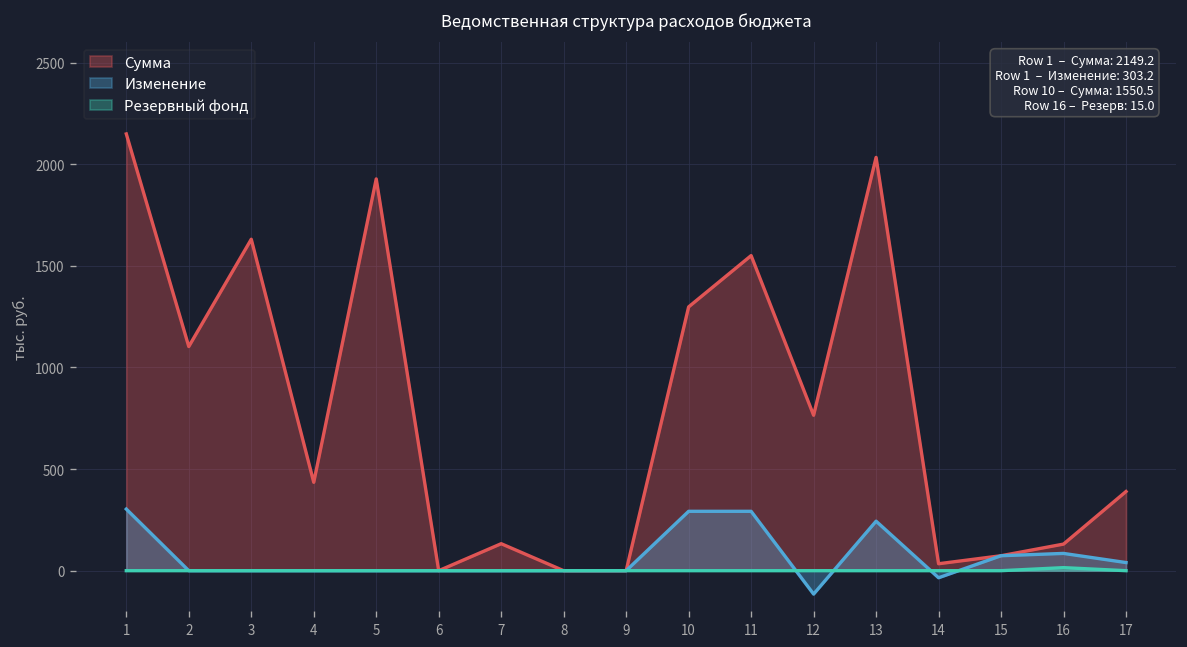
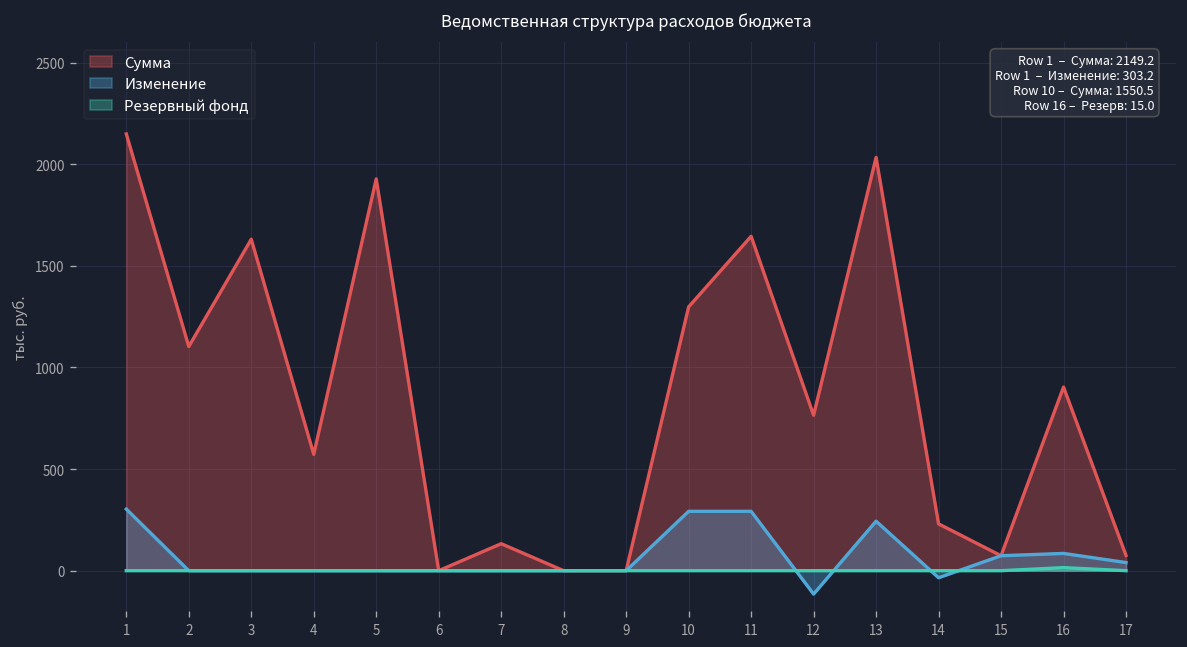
Сумма, 4: 430 -> 570
Сумма, 11: 1550 -> 1650
Сумма, 14: 30 -> 230
Сумма, 16: 130 -> 900
Сумма, 17: 390 -> 80
